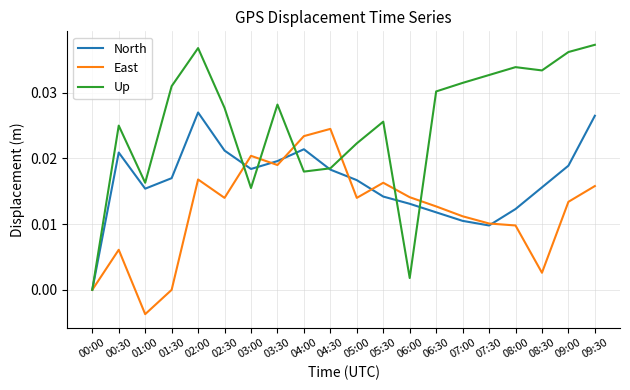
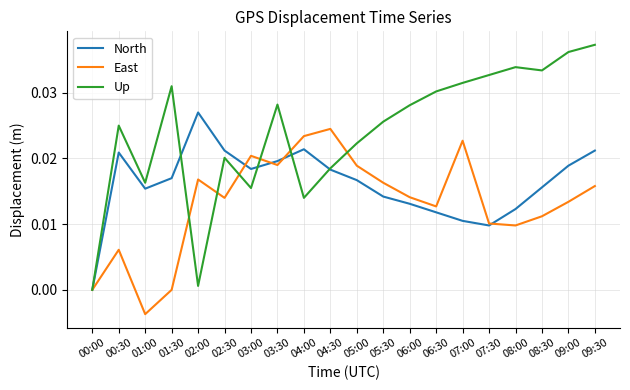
Up, 02:00: 0.037 -> 0.001
Up, 02:30: 0.028 -> 0.020
Up, 04:00: 0.018 -> 0.014
East, 05:00: 0.014 -> 0.019
Up, 06:00: 0.002 -> 0.028
East, 07:00: 0.011 -> 0.023
East, 08:30: 0.003 -> 0.011
North, 09:30: 0.027 -> 0.021
